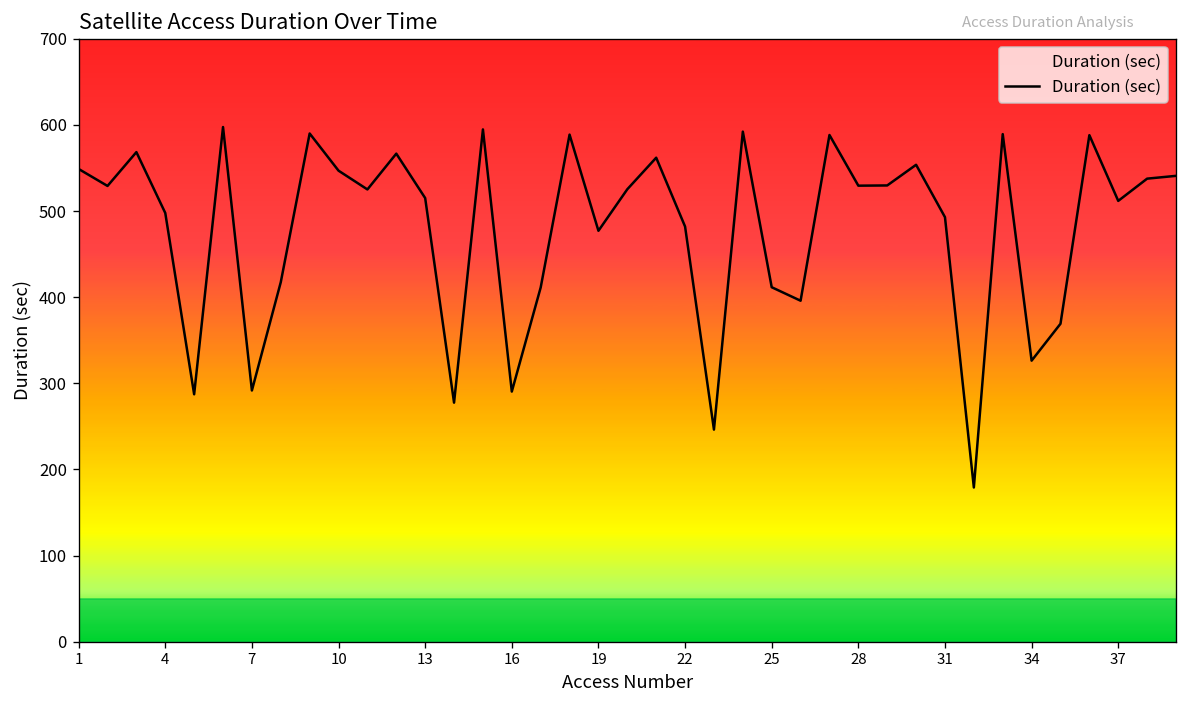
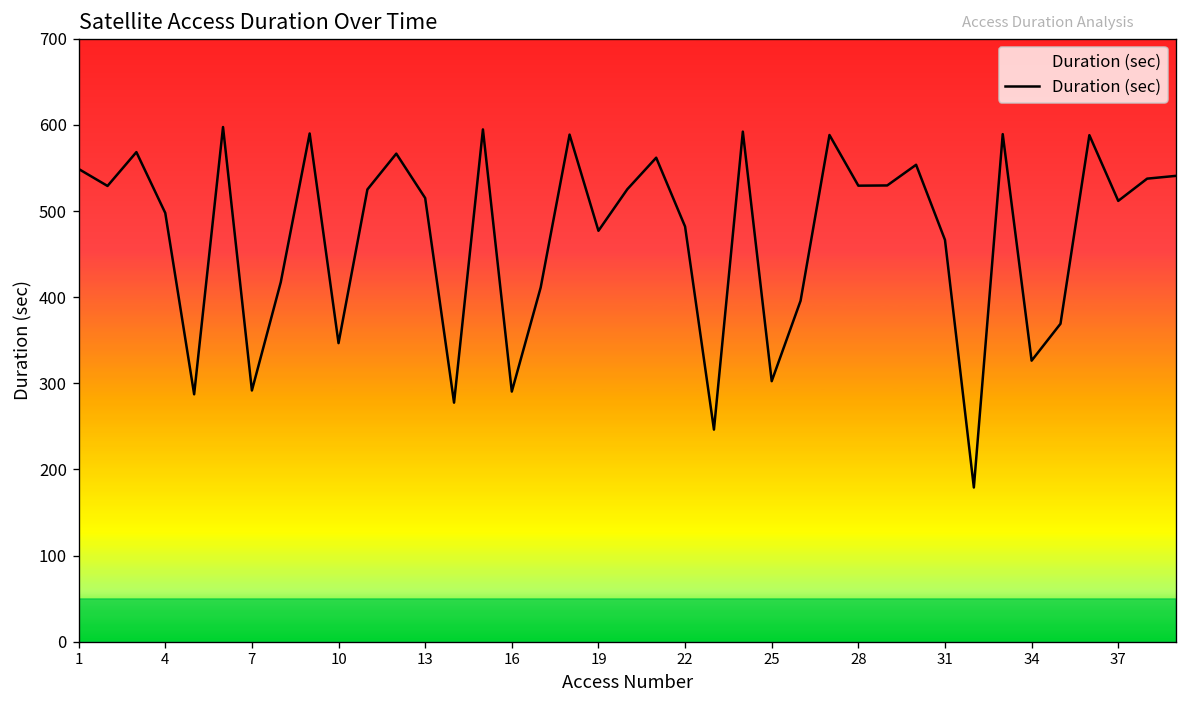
10: 550 -> 350
25: 410 -> 300
31: 490 -> 470
